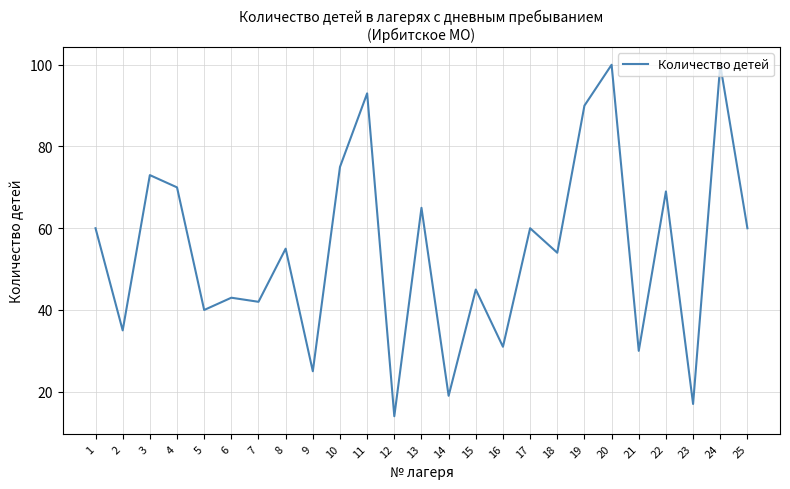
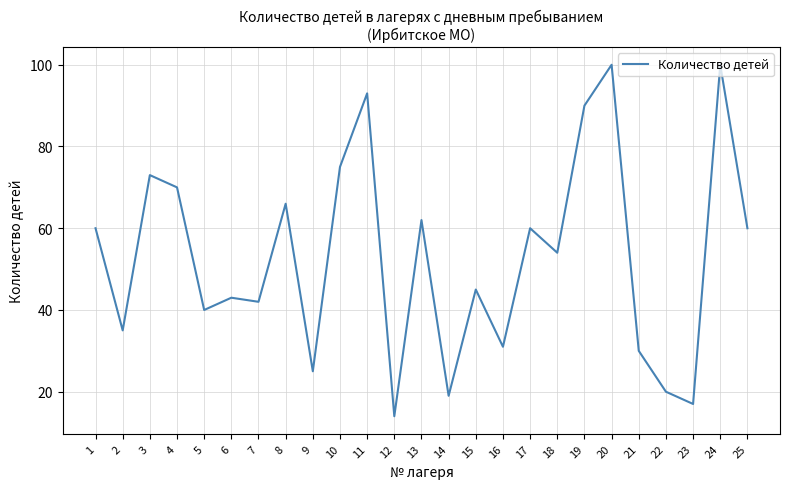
8: 55 -> 66
13: 65 -> 62
22: 69 -> 20
